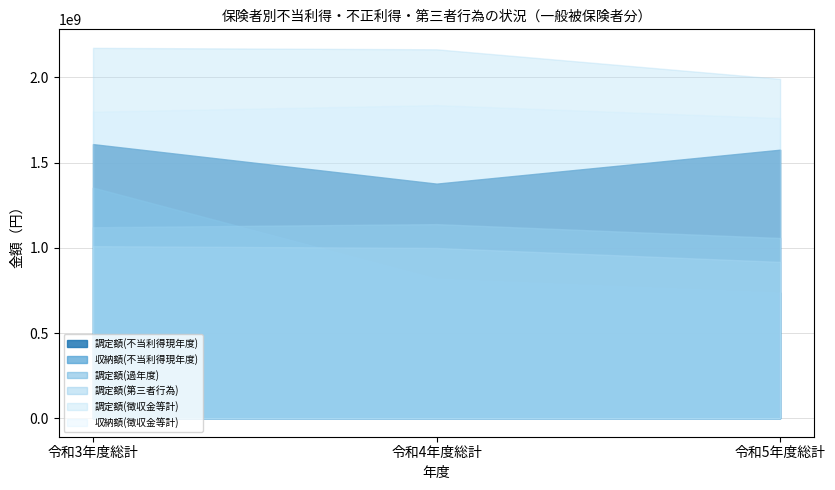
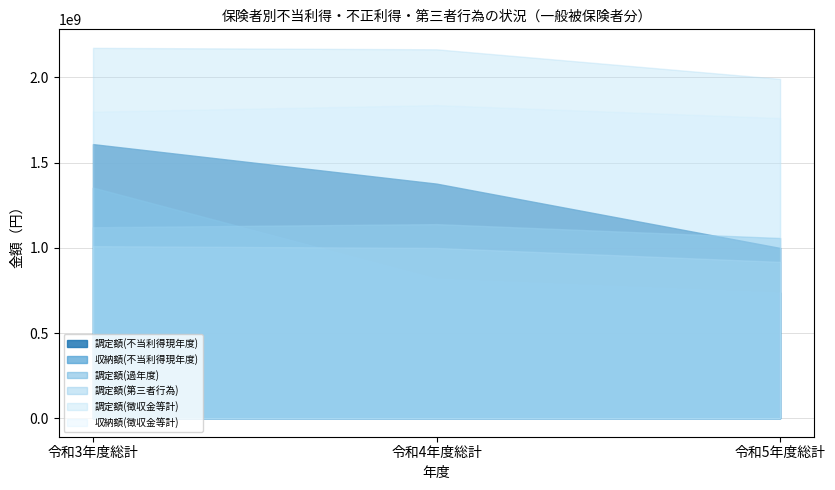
調定額(不当利得現年度), 令和5年度総計: 1580000000 -> 1000000000
